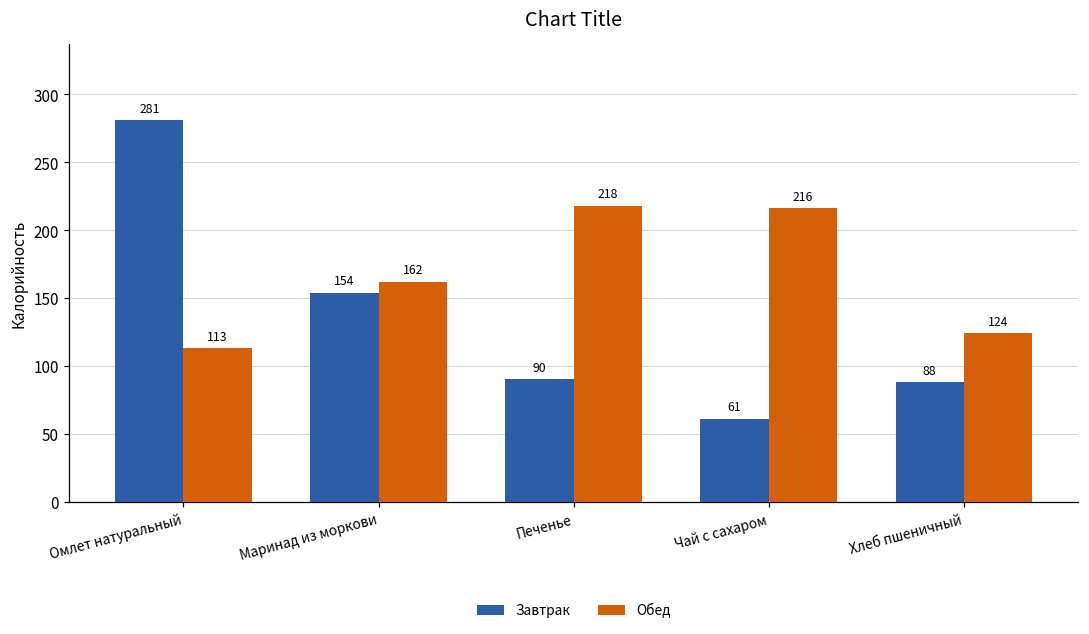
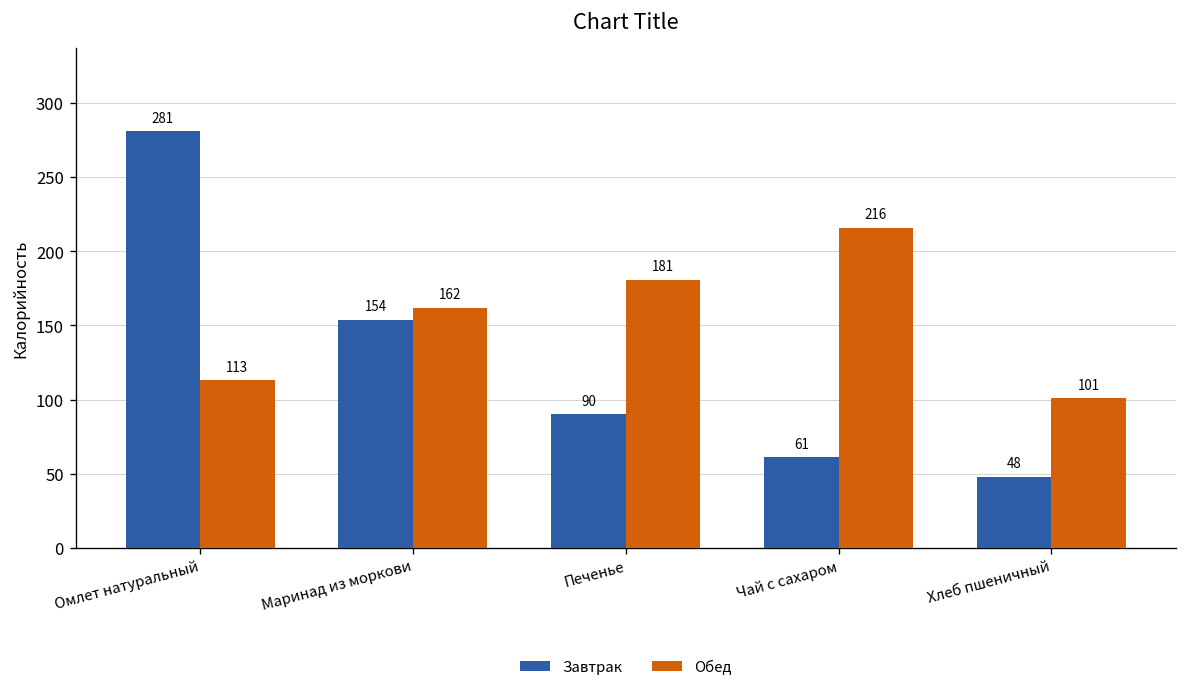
Обед, Печенье: 218 -> 181
Завтрак, Хлеб пшеничный: 88 -> 48
Обед, Хлеб пшеничный: 124 -> 101
